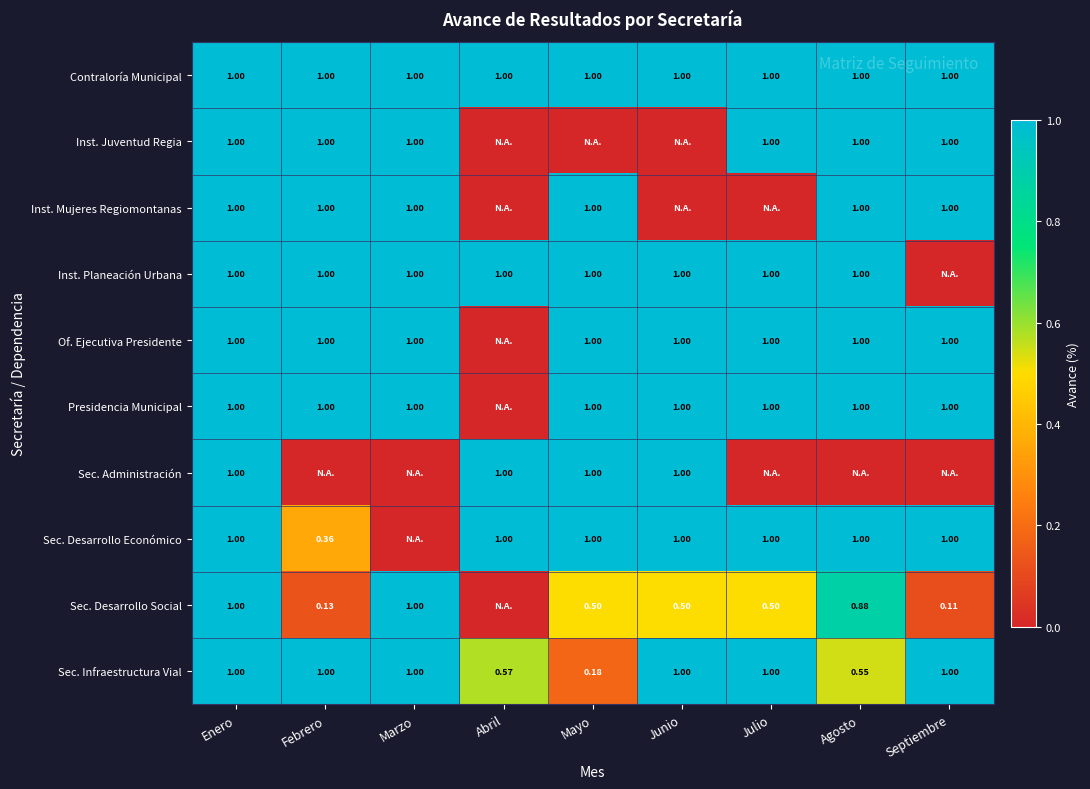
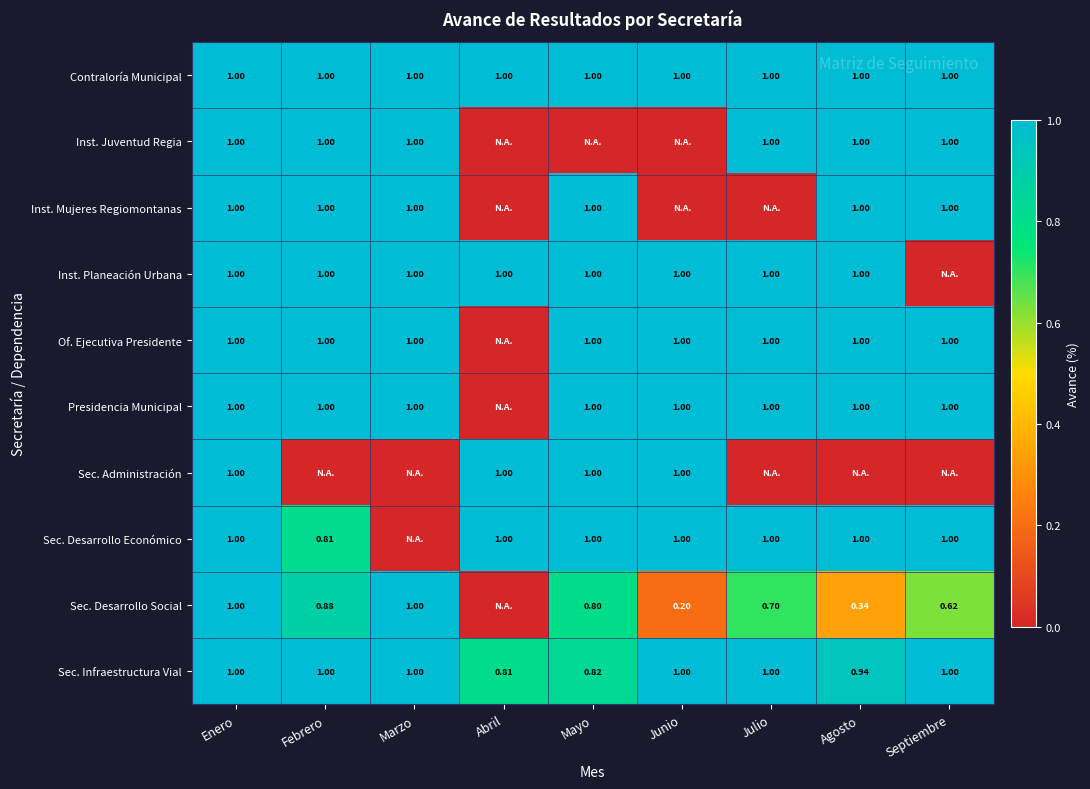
Sec. Desarrollo Económico, Febrero: 0.36 -> 0.81
Sec. Desarrollo Social, Febrero: 0.13 -> 0.88
Sec. Desarrollo Social, Mayo: 0.50 -> 0.80
Sec. Desarrollo Social, Junio: 0.50 -> 0.20
Sec. Desarrollo Social, Julio: 0.50 -> 0.70
Sec. Desarrollo Social, Agosto: 0.88 -> 0.34
Sec. Desarrollo Social, Septiembre: 0.11 -> 0.62
Sec. Infraestructura Vial, Abril: 0.57 -> 0.81
Sec. Infraestructura Vial, Mayo: 0.18 -> 0.82
Sec. Infraestructura Vial, Agosto: 0.55 -> 0.94
